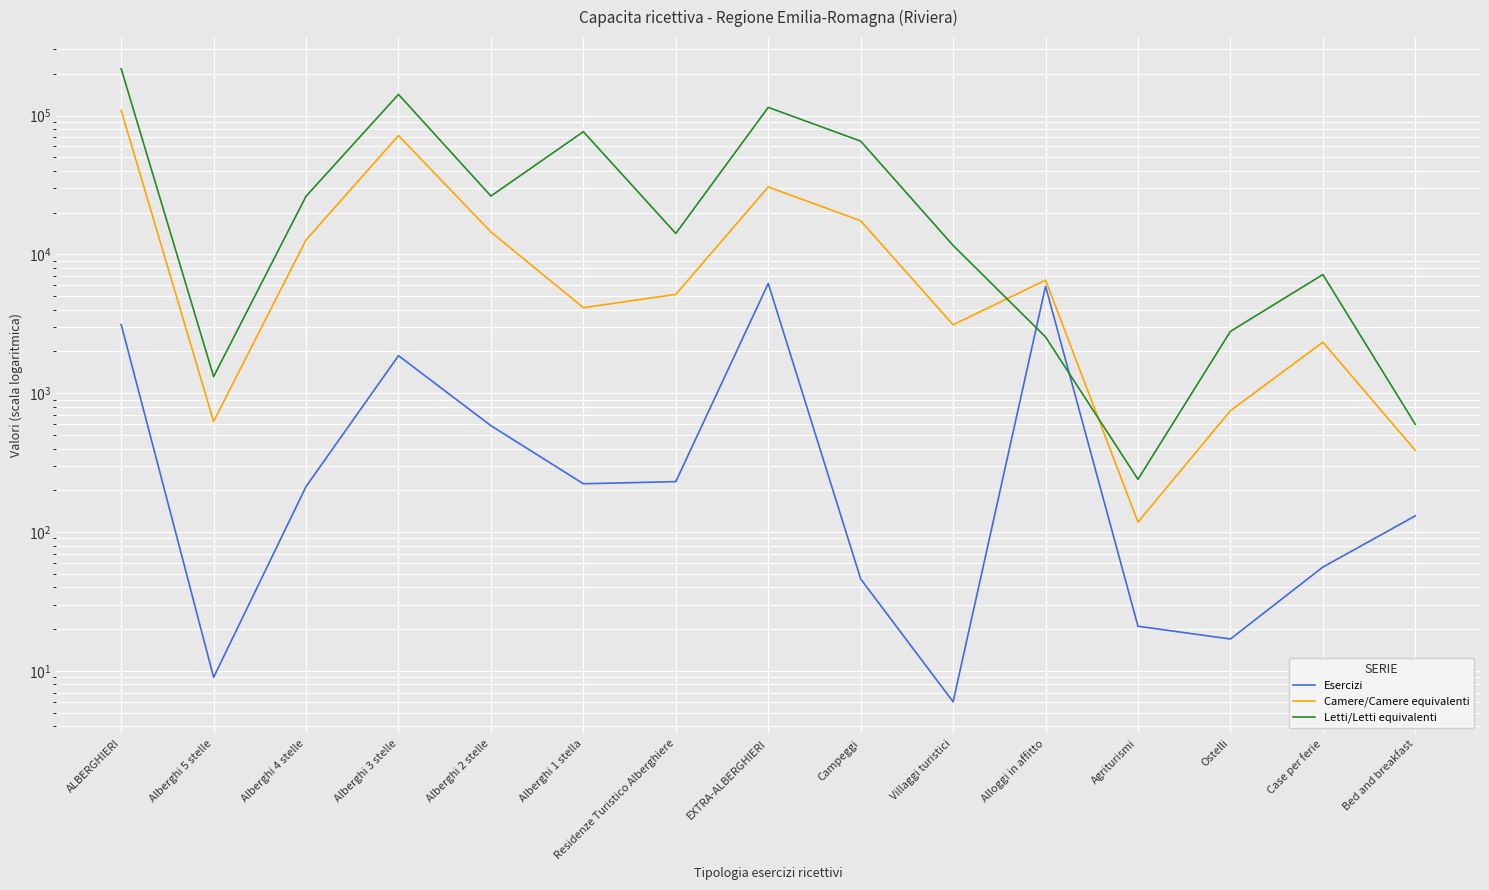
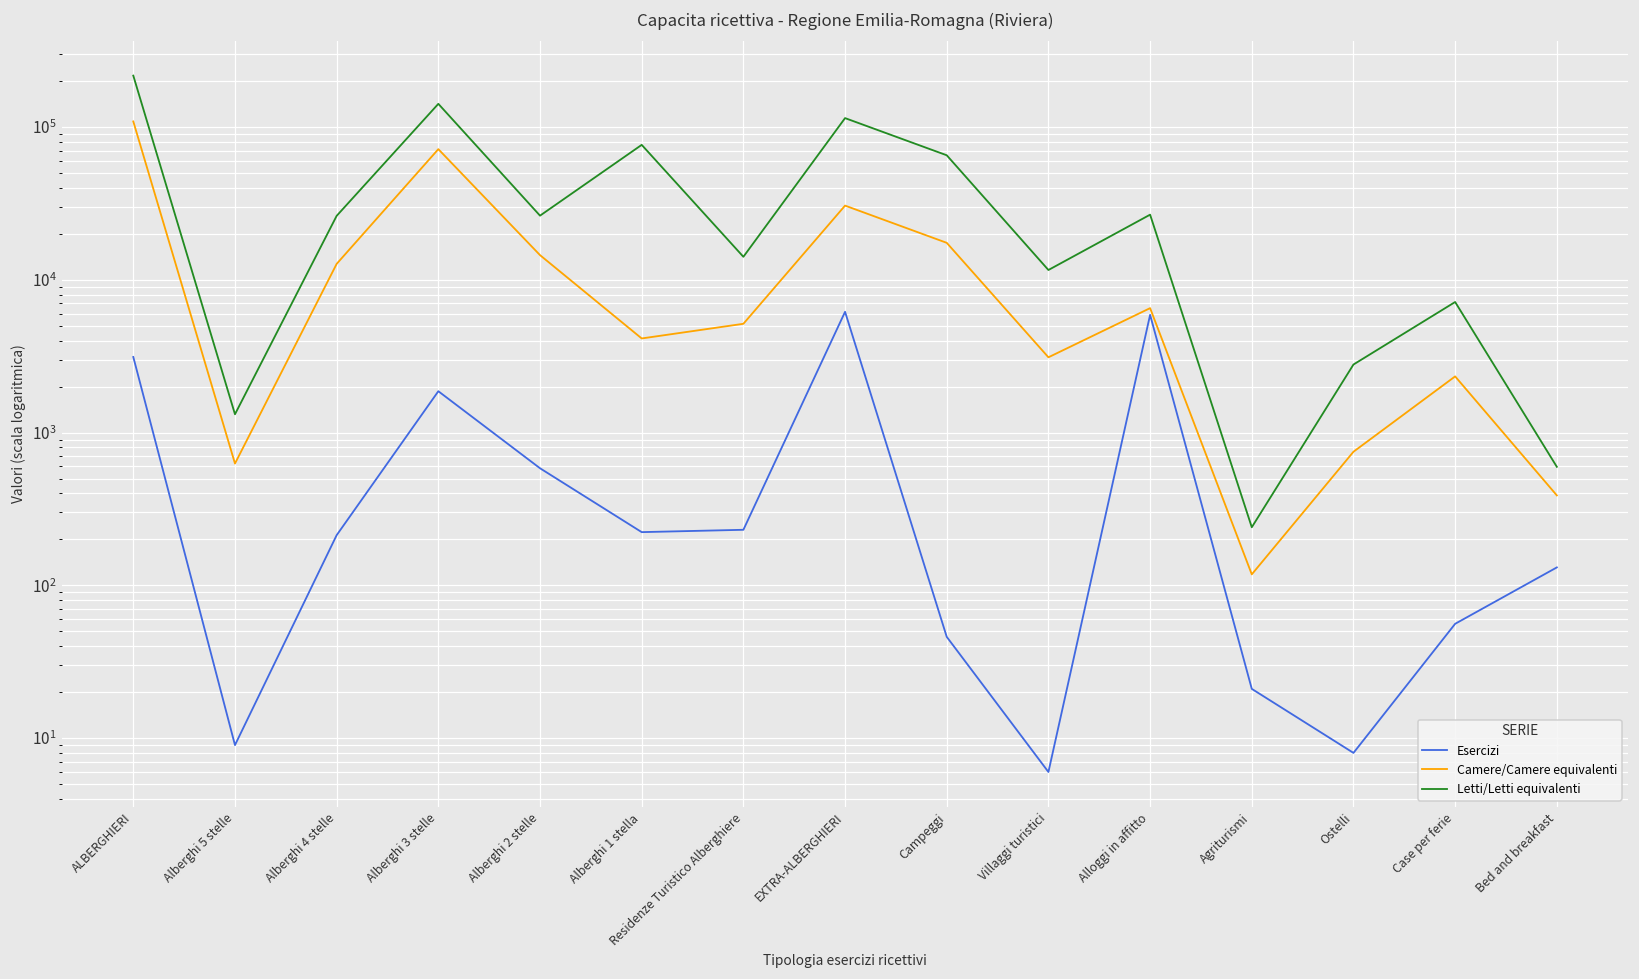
Letti/Letti equivalenti, Alloggi in affitto: 2500 -> 27000
Esercizi, Ostelli: 17 -> 8
